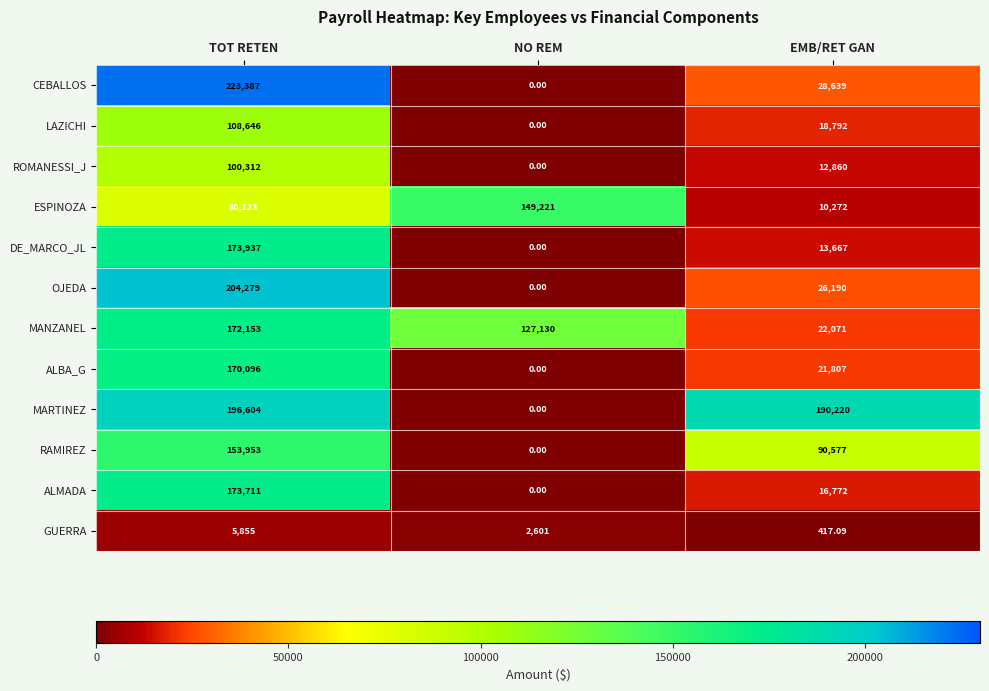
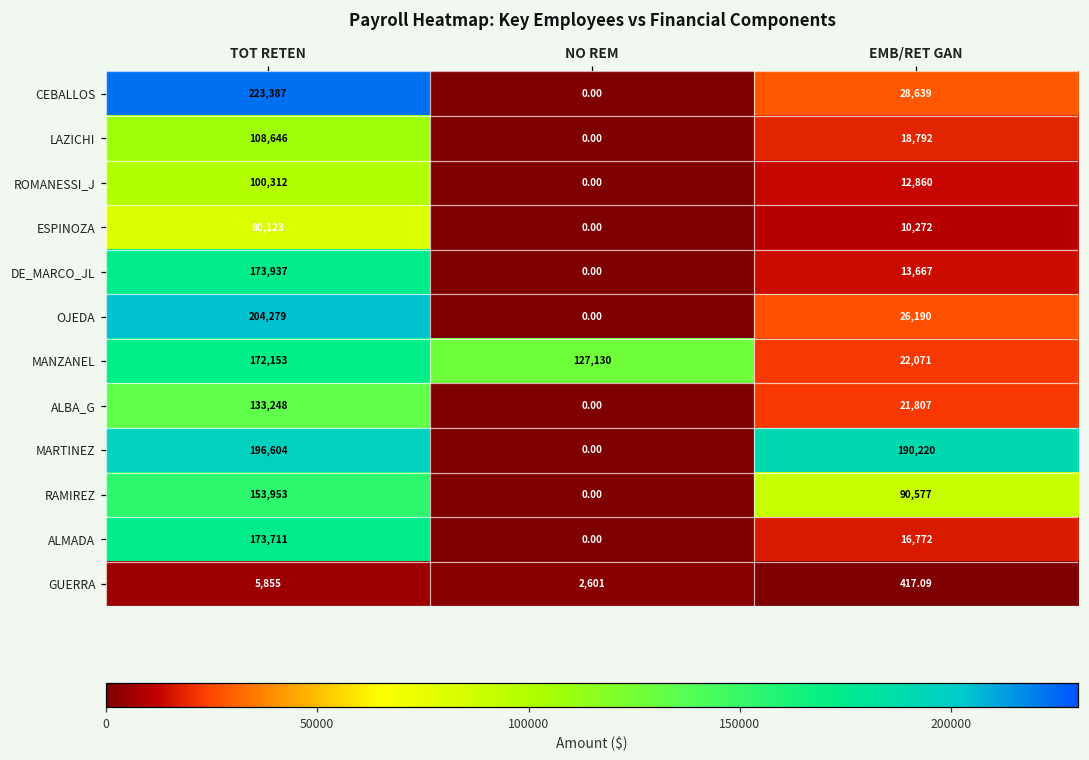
ESPINOZA, NO REM: 149,221 -> 0.00
ALBA_G, TOT RETEN: 170,096 -> 133,248
